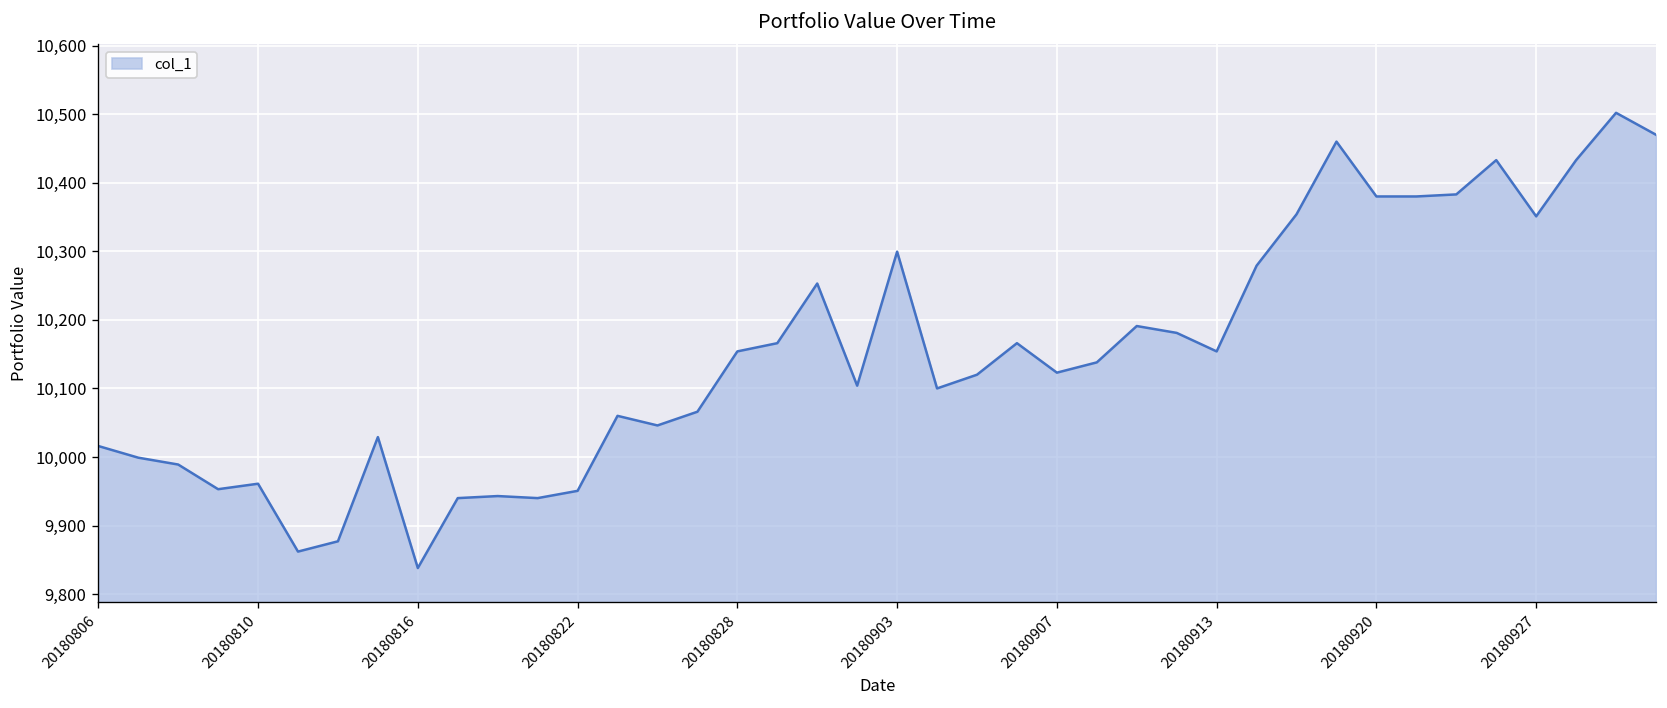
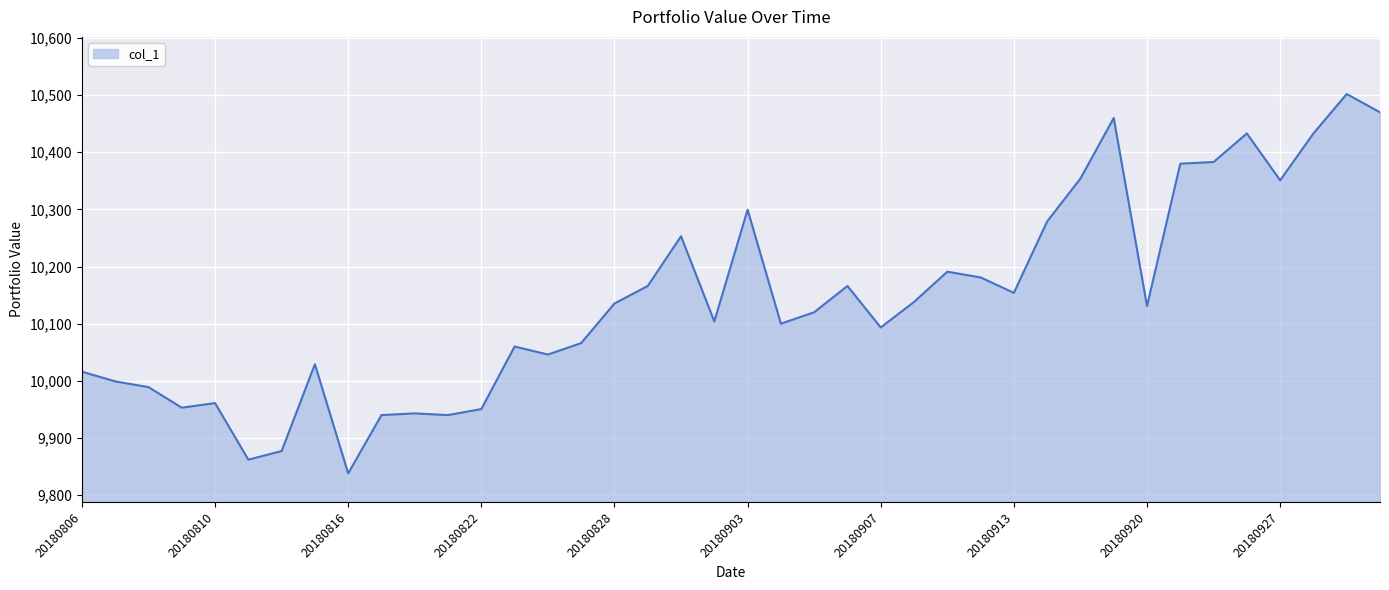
20180828: 10,150 -> 10,140
20180907: 10,120 -> 10,090
20180920: 10,380 -> 10,130
